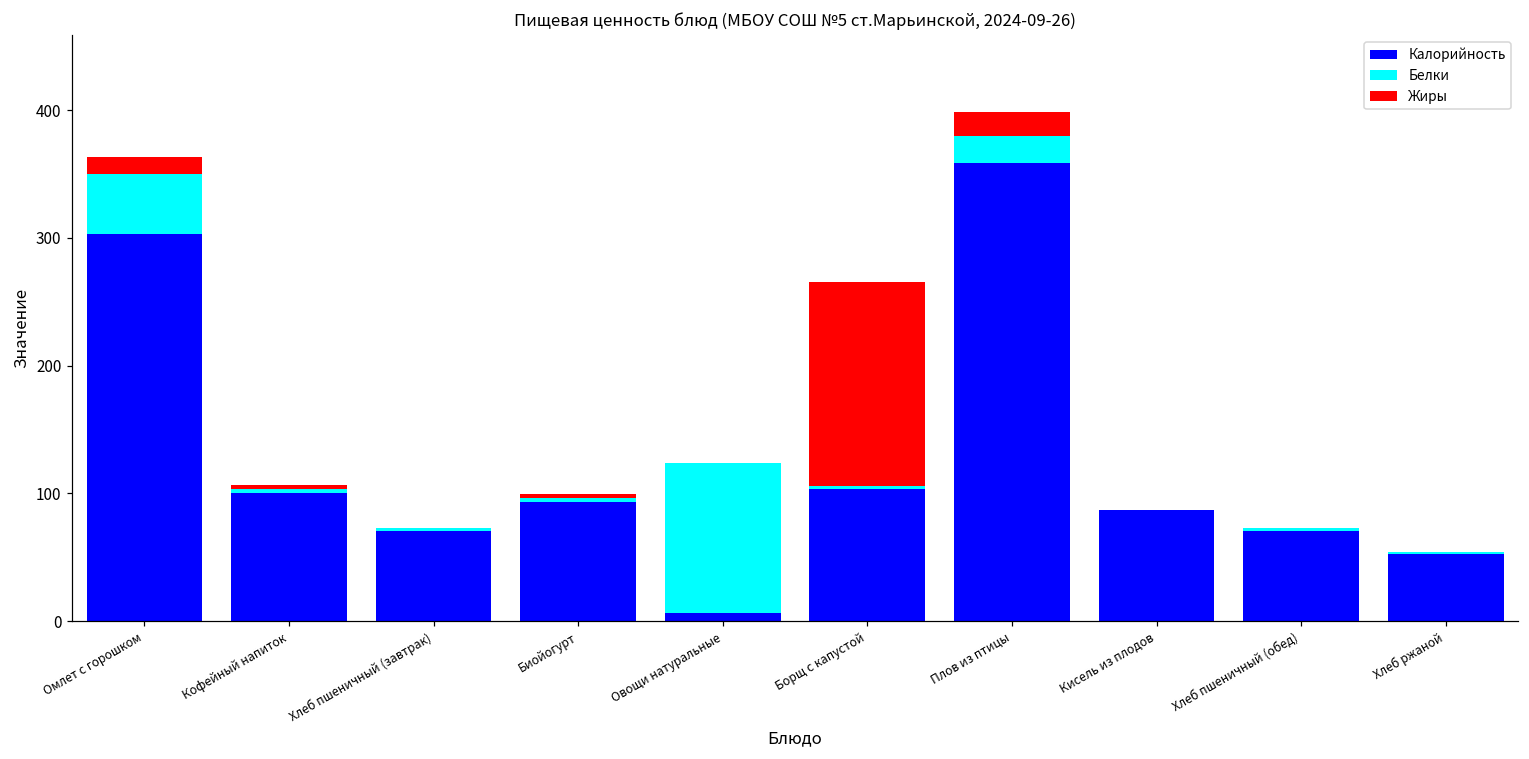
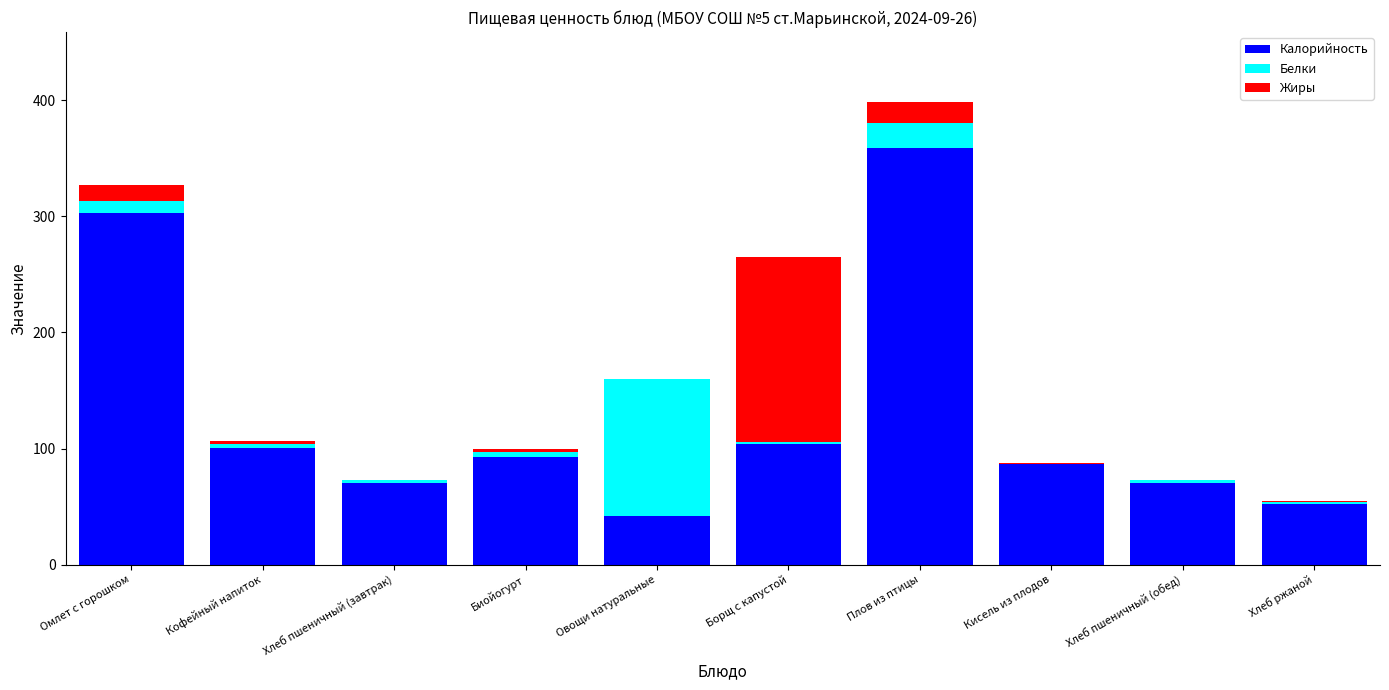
Белки, Омлет с горошком: 47 -> 10
Калорийность, Овощи натуральные: 6 -> 42
